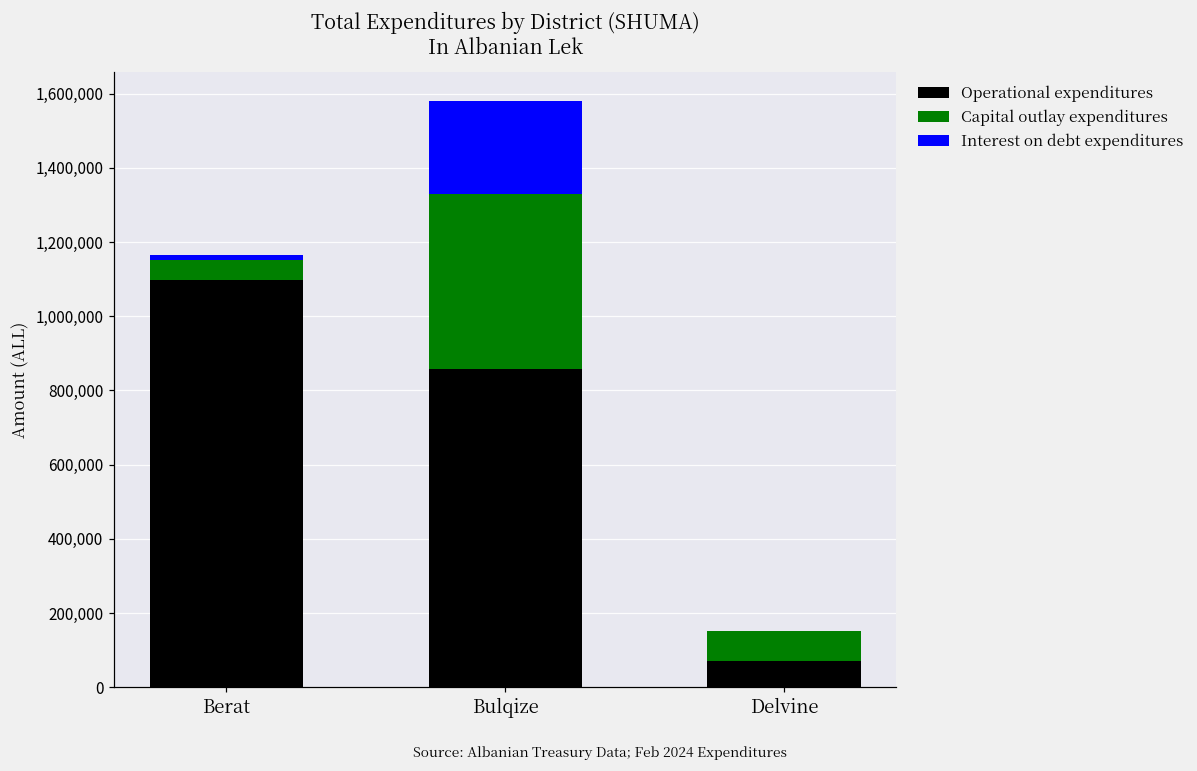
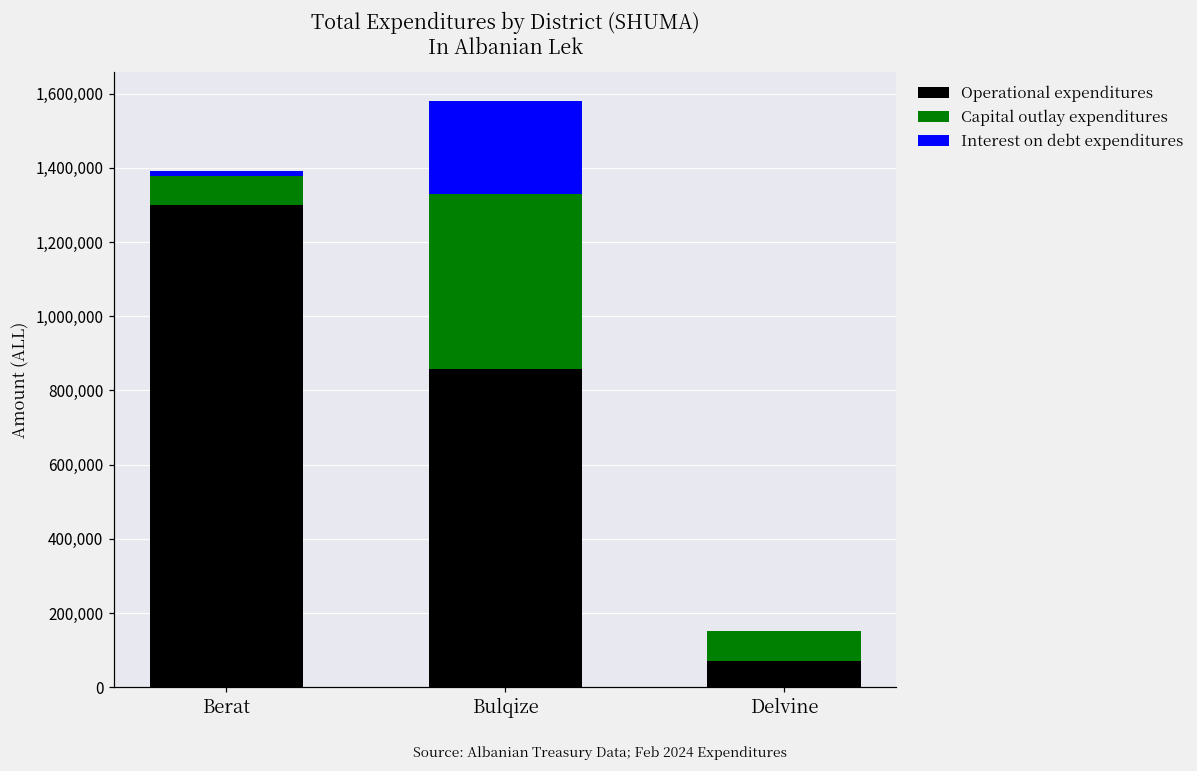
Operational expenditures, Berat: 1,100,000 -> 1,300,000
Capital outlay expenditures, Berat: 50,000 -> 80,000
